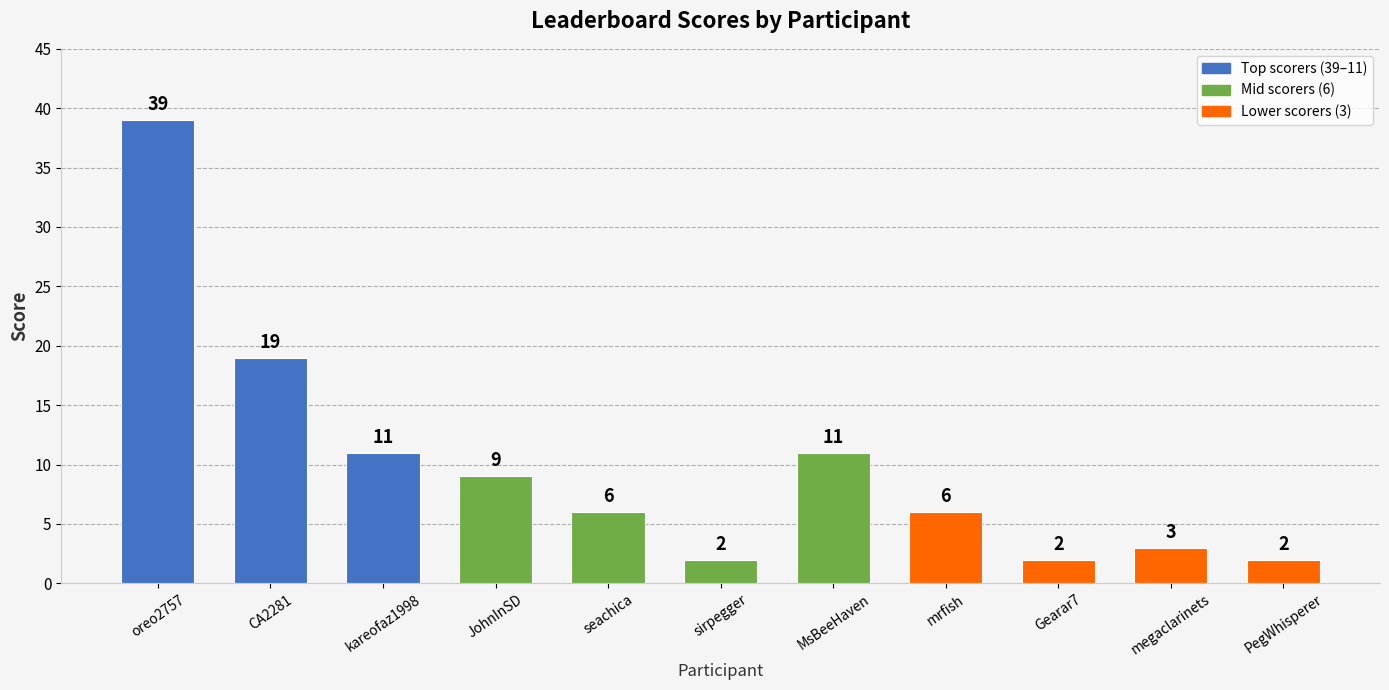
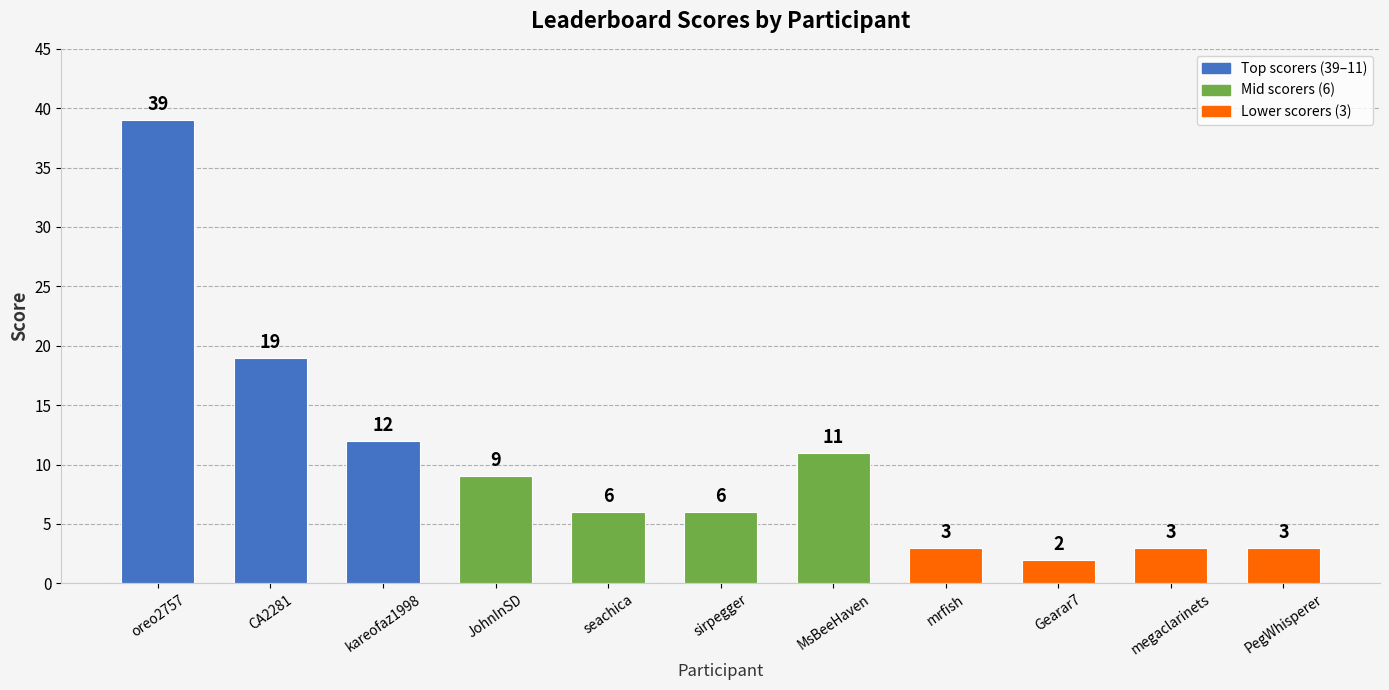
kareofaz1998: 11 -> 12
sirpegger: 2 -> 6
mrfish: 6 -> 3
PegWhisperer: 2 -> 3
